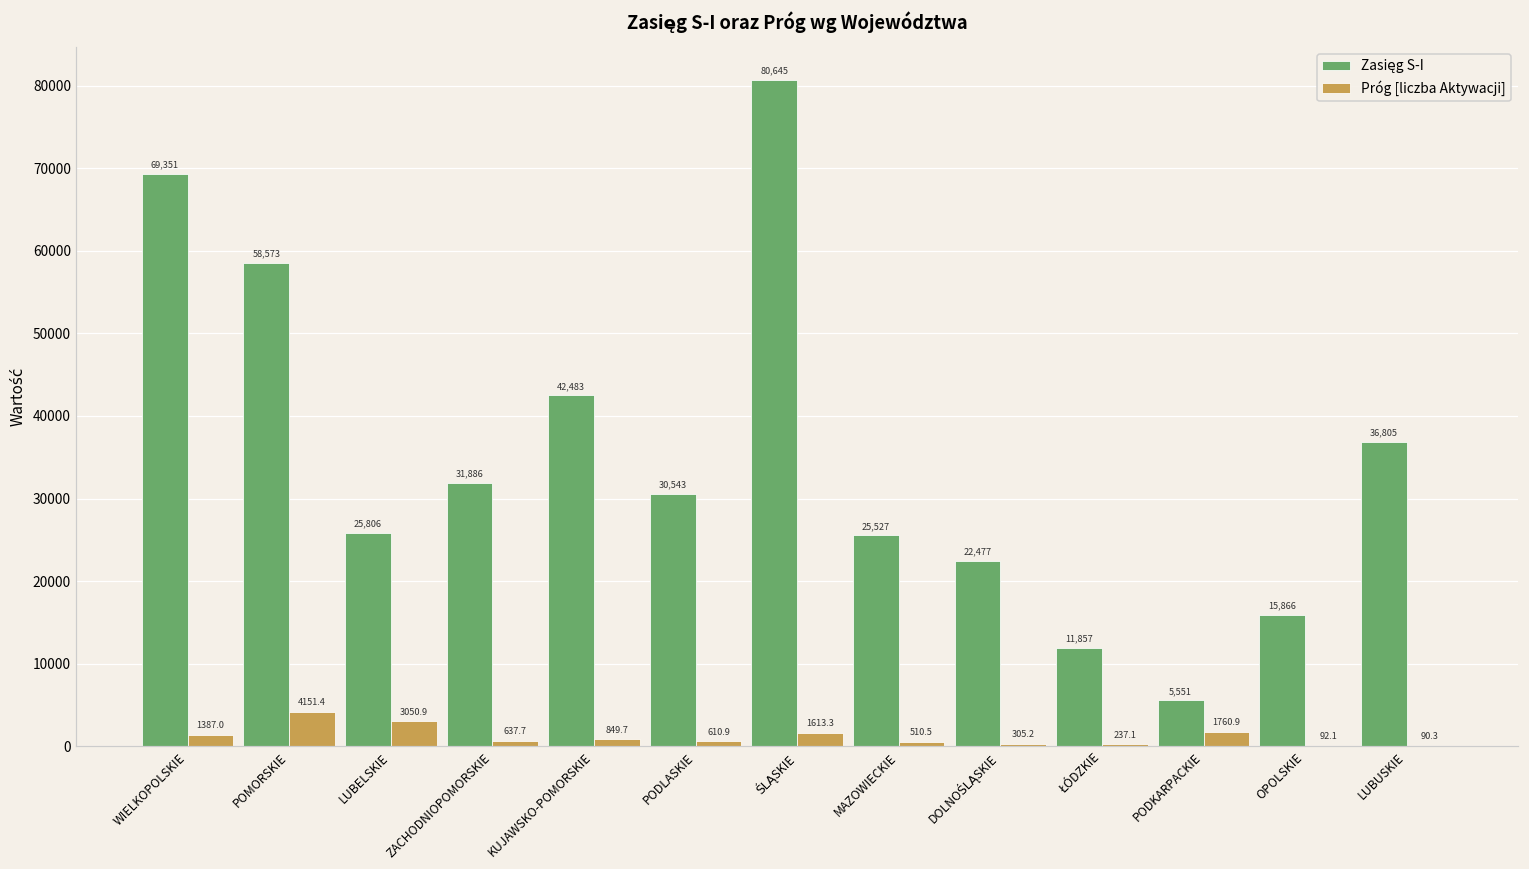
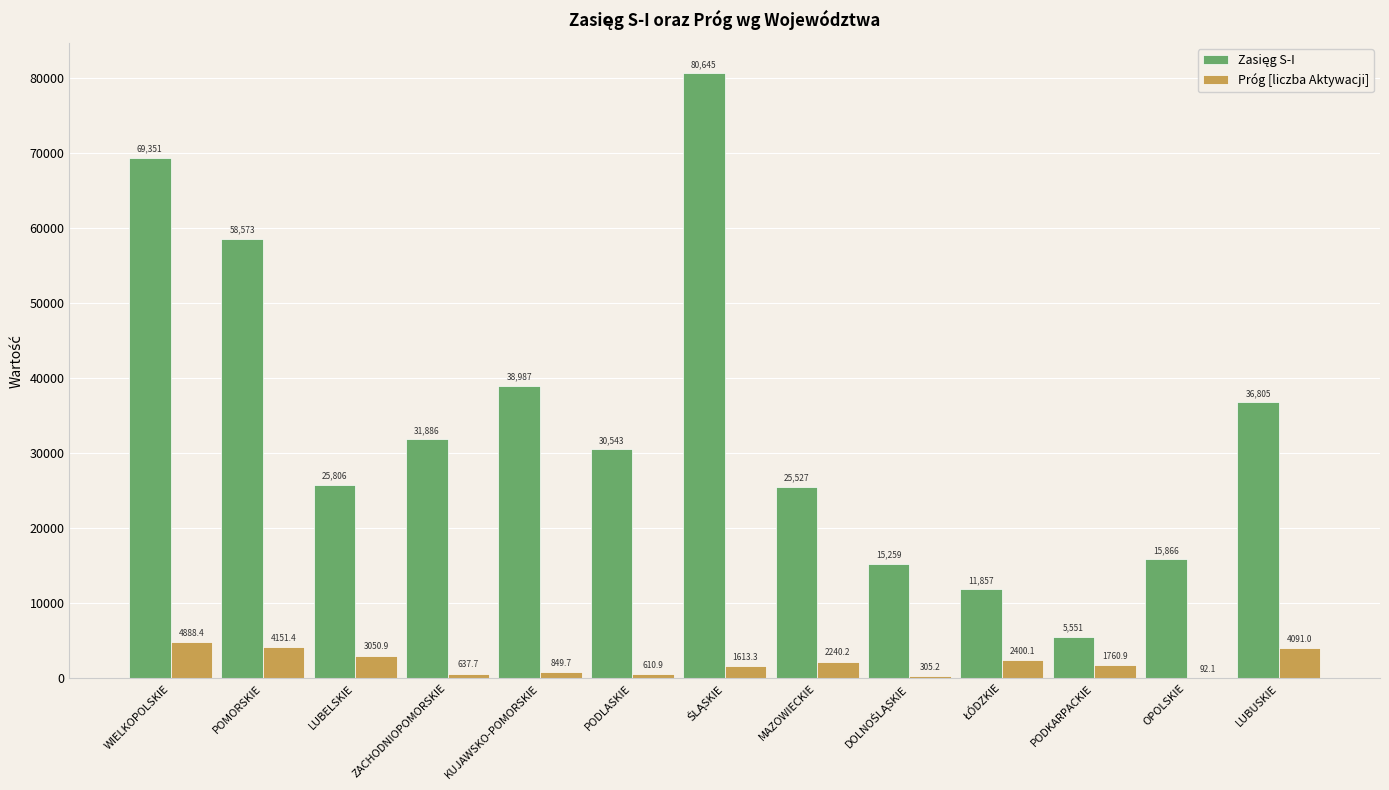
Próg [liczba Aktywacji], WIELKOPOLSKIE: 1387.0 -> 4888.4
Zasięg S-I, KUJAWSKO-POMORSKIE: 42,483 -> 38,987
Próg [liczba Aktywacji], MAZOWIECKIE: 510.5 -> 2240.2
Zasięg S-I, DOLNOŚLĄSKIE: 22,477 -> 15,259
Próg [liczba Aktywacji], ŁÓDZKIE: 237.1 -> 2400.1
Próg [liczba Aktywacji], LUBUSKIE: 90.3 -> 4091.0
